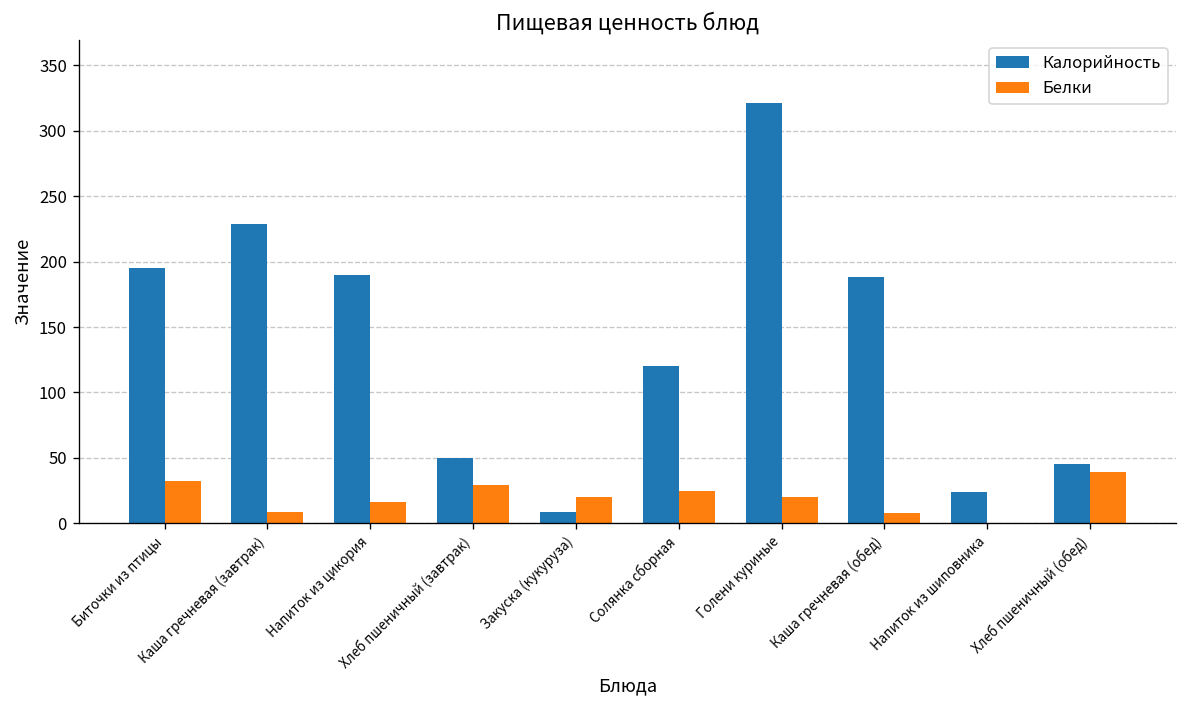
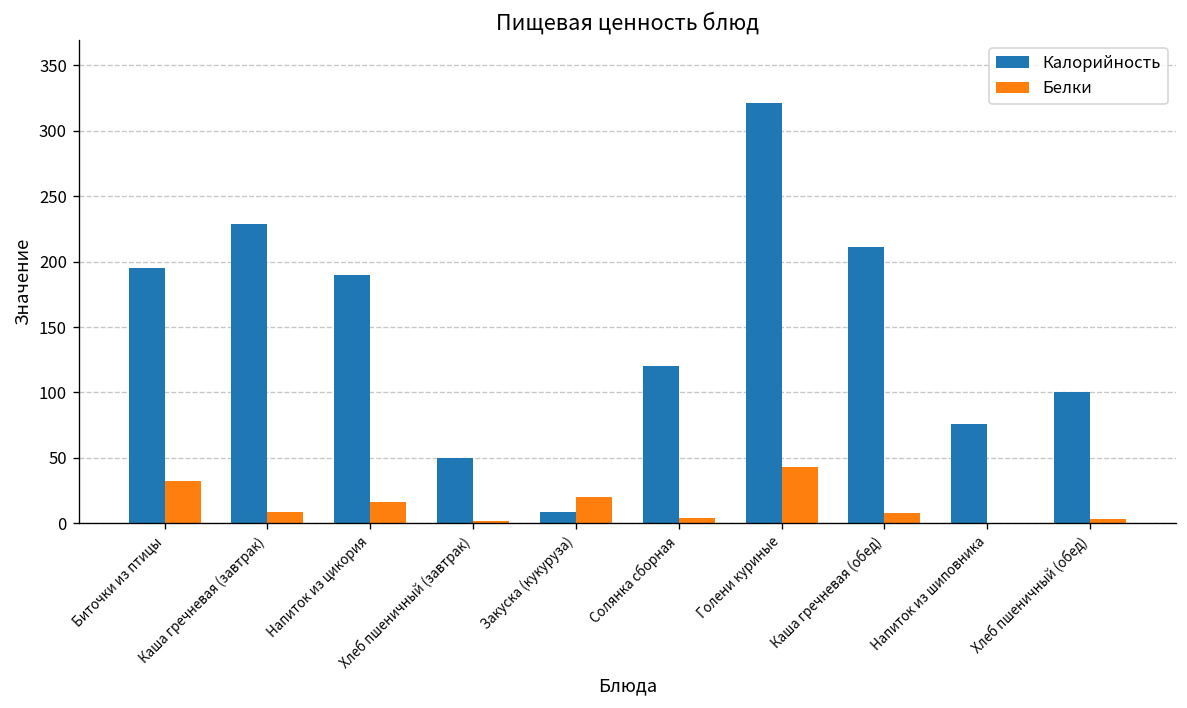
Белки, Хлеб пшеничный (завтрак): 29 -> 2
Белки, Солянка сборная: 25 -> 4
Белки, Голени куриные: 20 -> 43
Калорийность, Каша гречневая (обед): 188 -> 211
Калорийность, Напиток из шиповника: 24 -> 76
Калорийность, Хлеб пшеничный (обед): 46 -> 100
Белки, Хлеб пшеничный (обед): 39 -> 3
